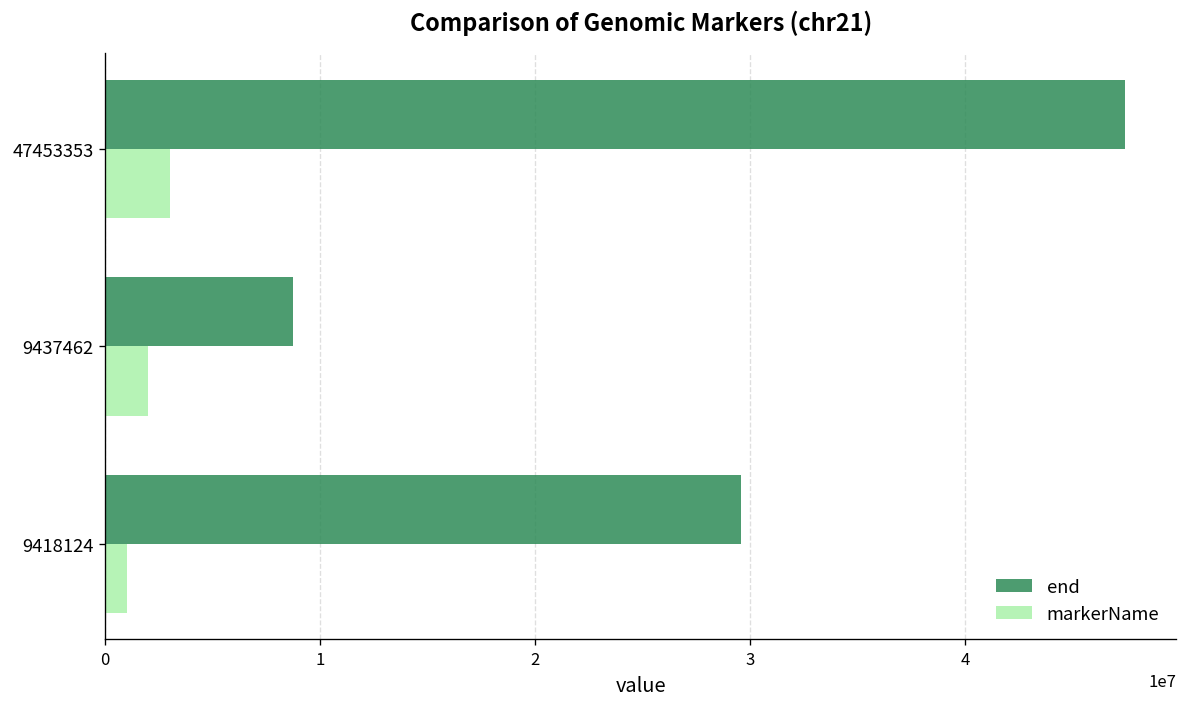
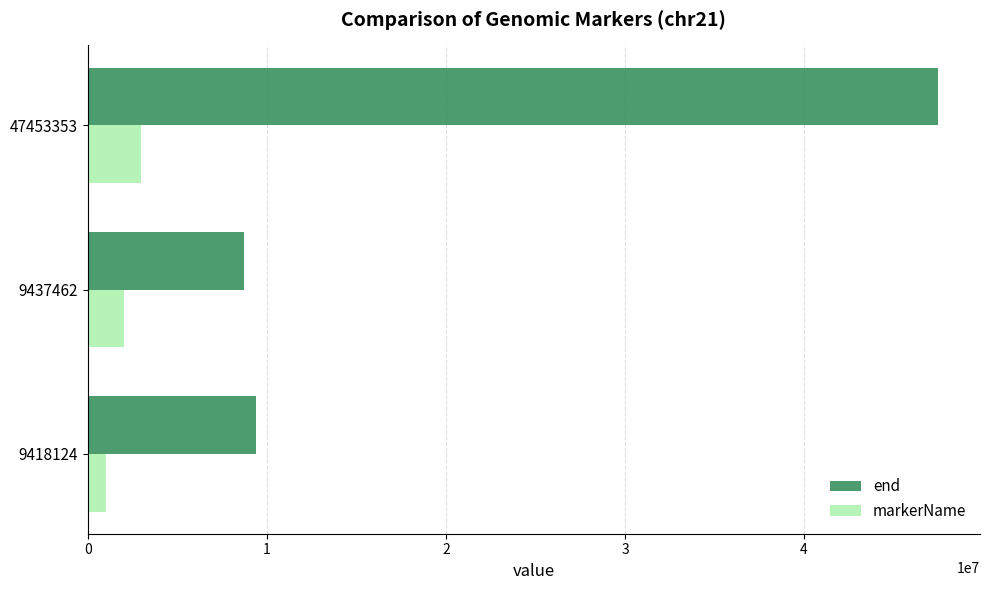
end, 9418124: 29600000 -> 9400000
